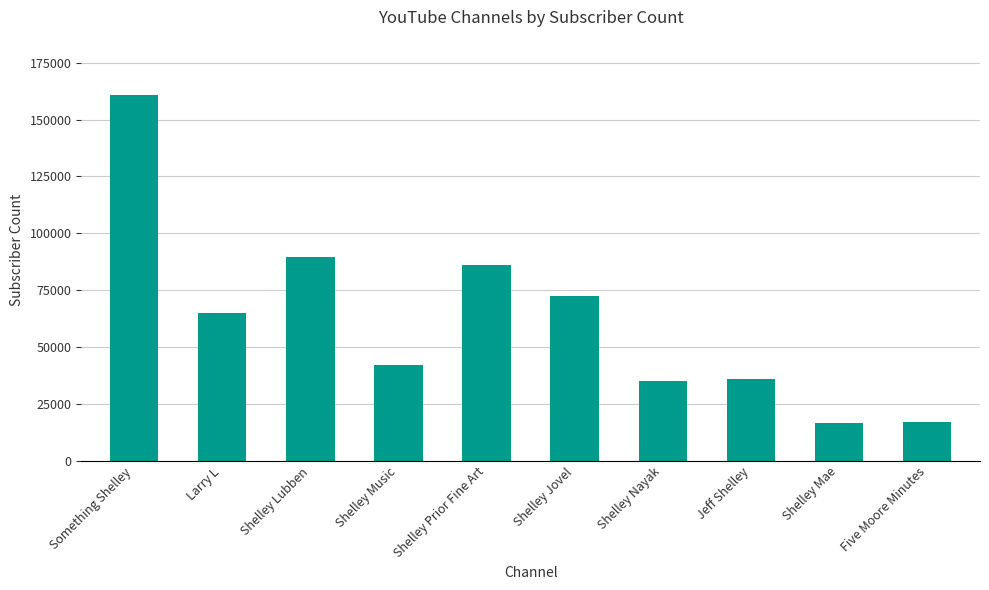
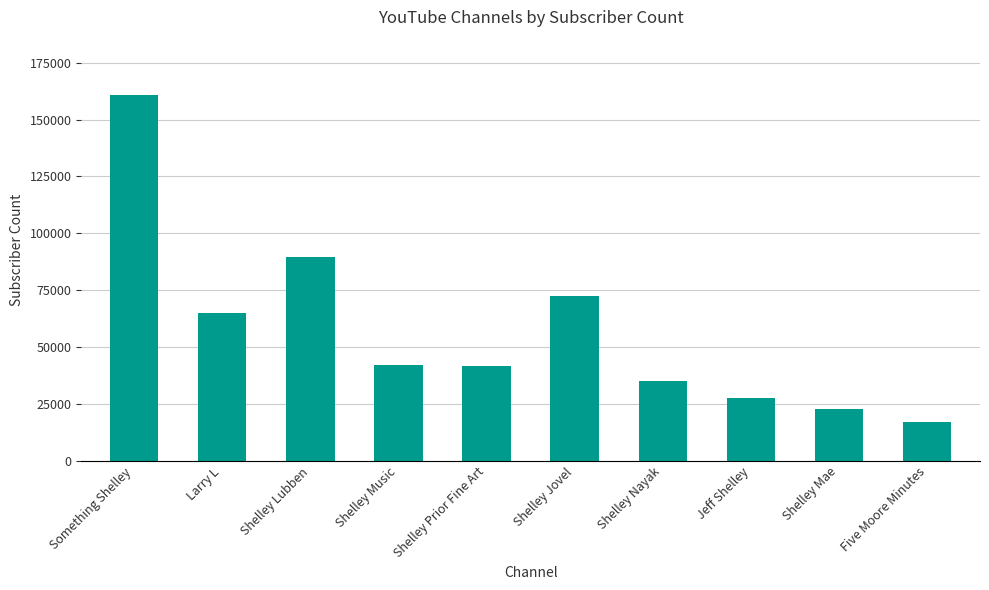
Shelley Prior Fine Art: 86000 -> 42000
Jeff Shelley: 36000 -> 28000
Shelley Mae: 17000 -> 23000
